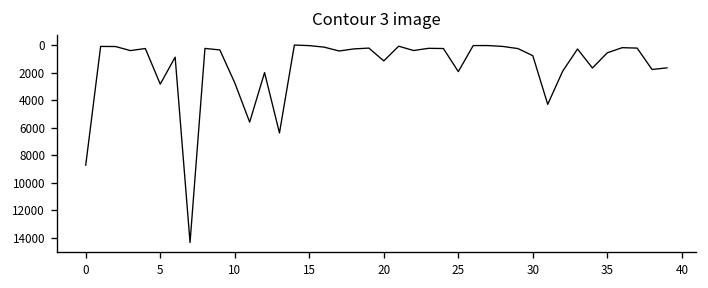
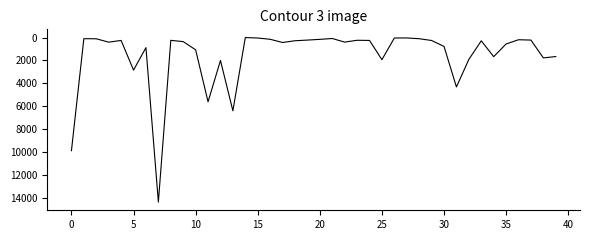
0: 8700 -> 9900
10: 2700 -> 1100
20: 1200 -> 200
